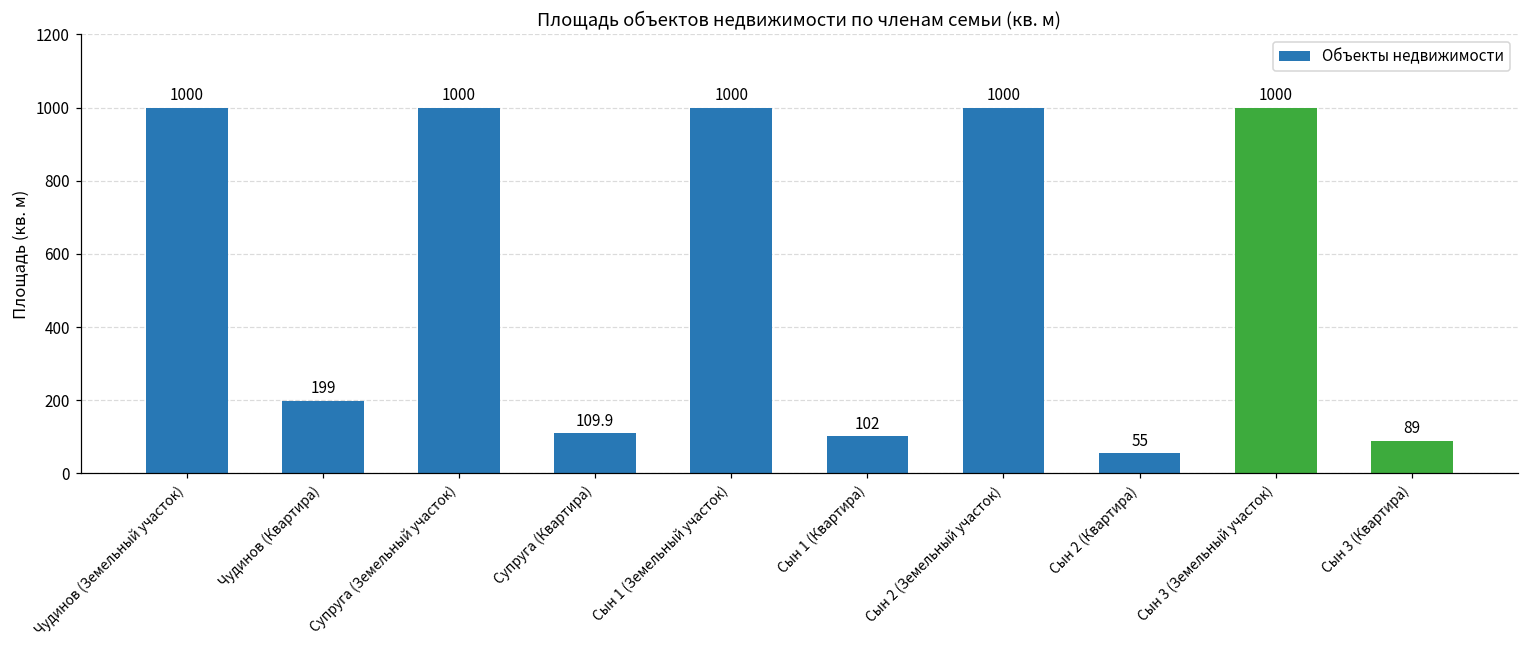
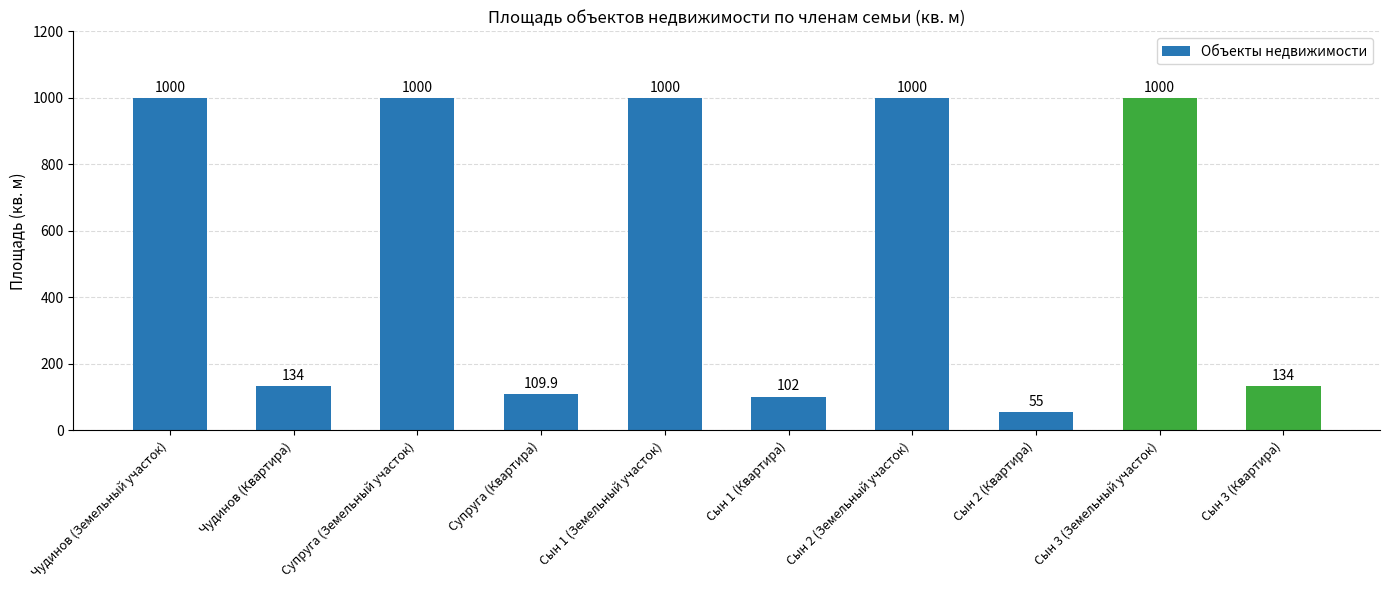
Чудинов (Квартира): 199 -> 134
Сын 3 (Квартира): 89 -> 134
